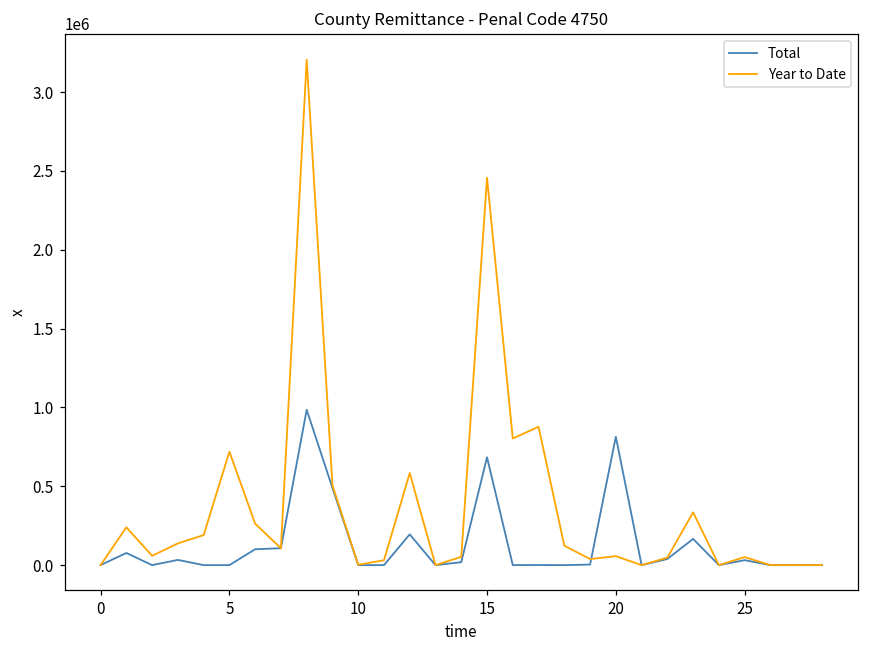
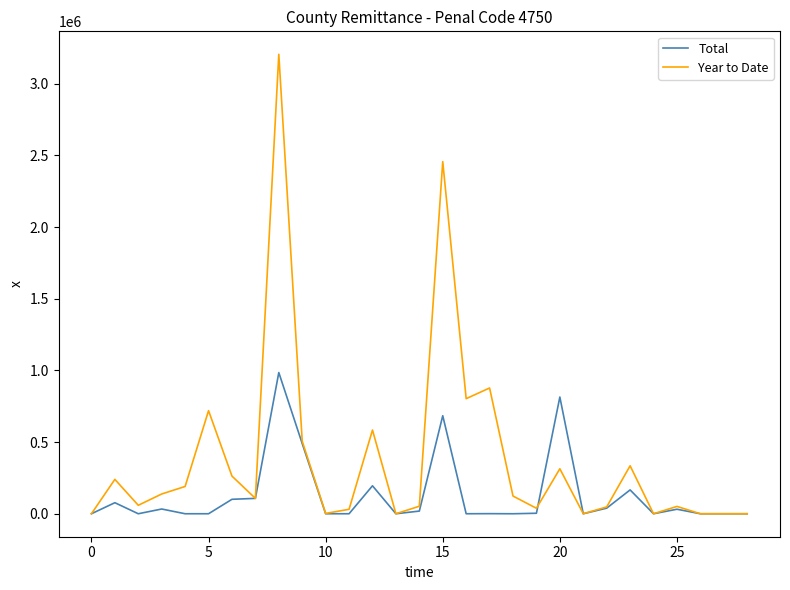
Year to Date, 20: 60000 -> 310000
